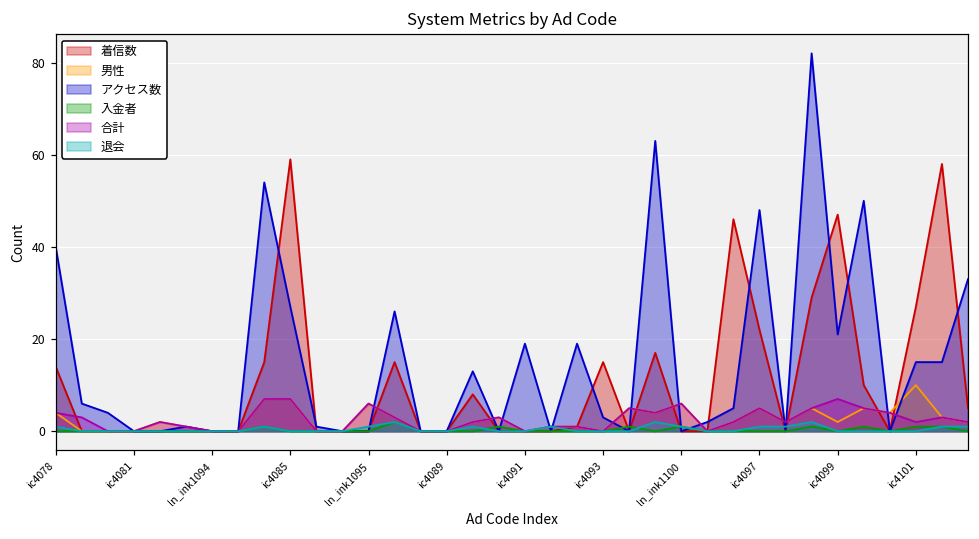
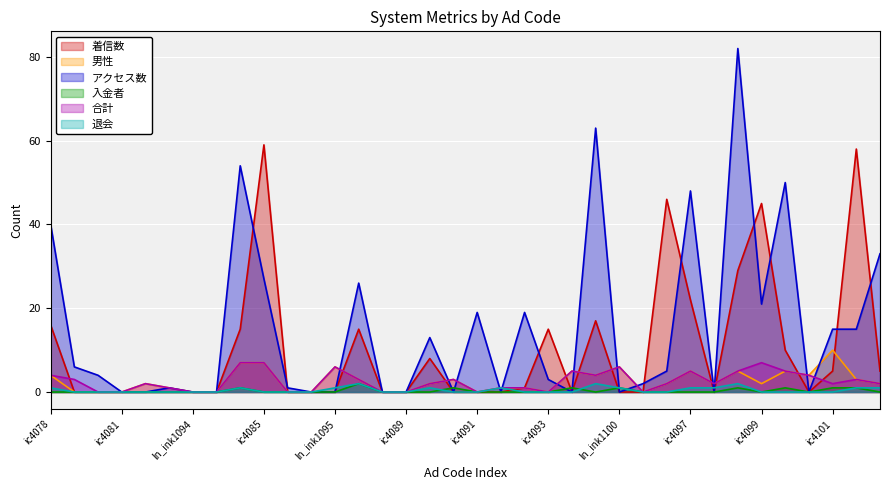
着信数, ic4078: 14 -> 16
着信数, ic4099: 47 -> 45
着信数, ic4101: 27 -> 5
